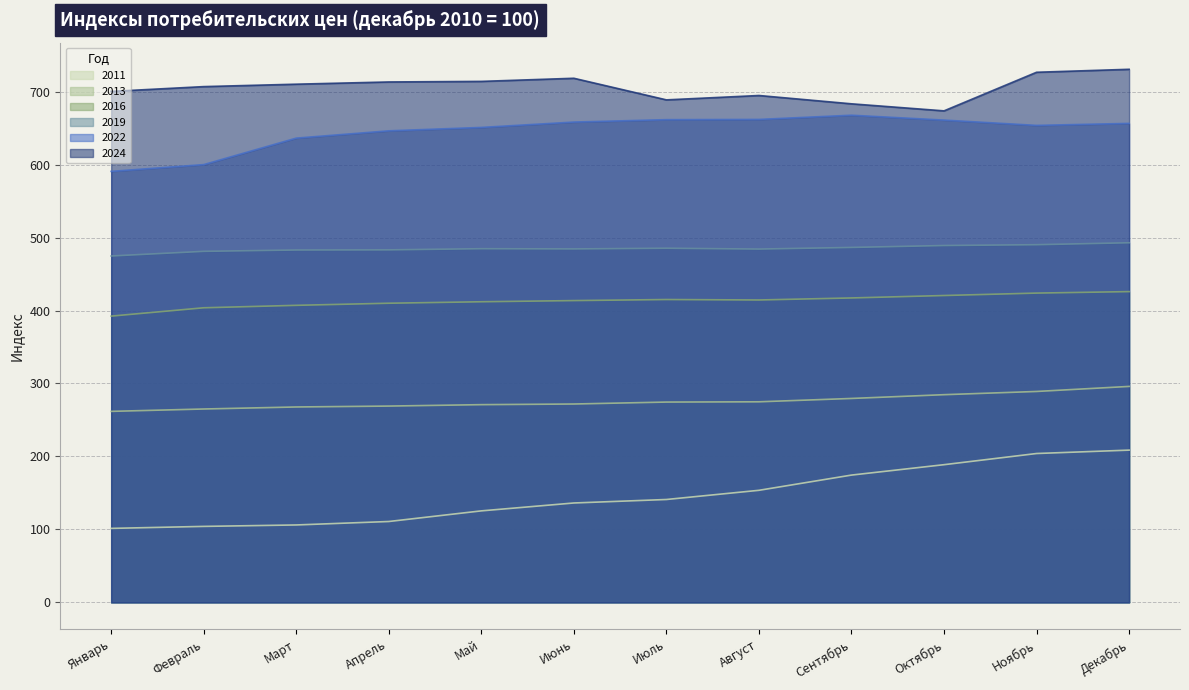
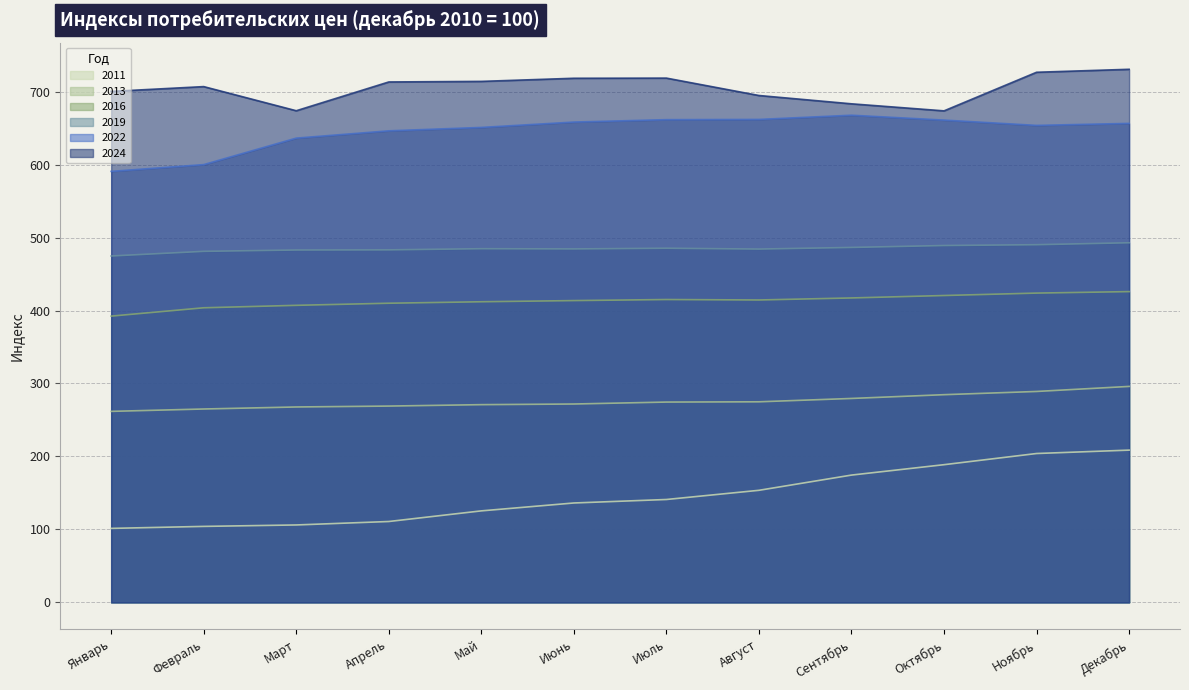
2024, Март: 710 -> 670
2024, Июль: 690 -> 720
